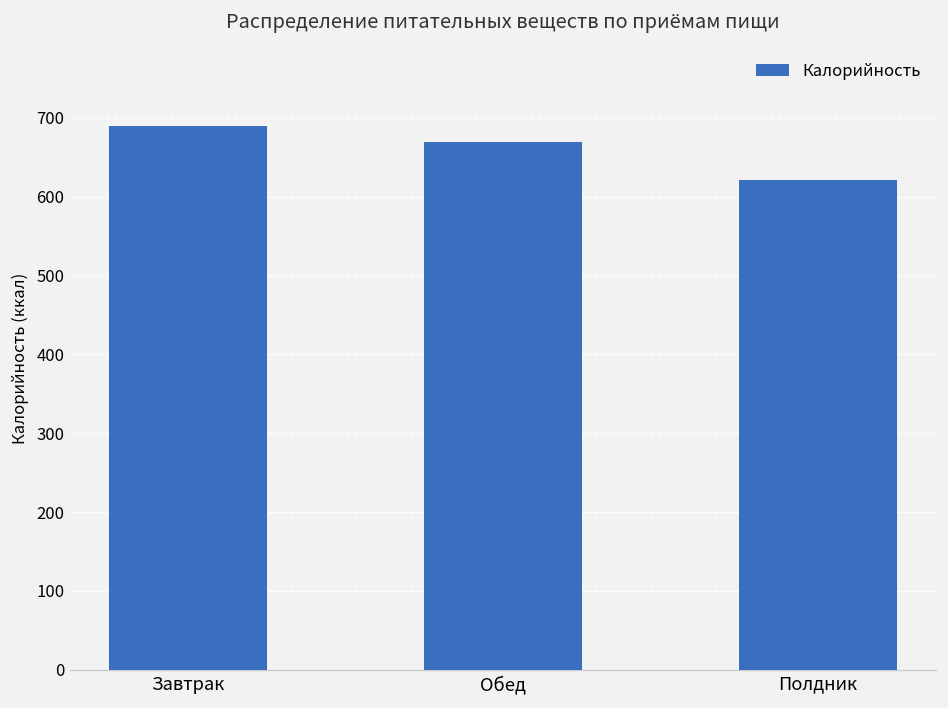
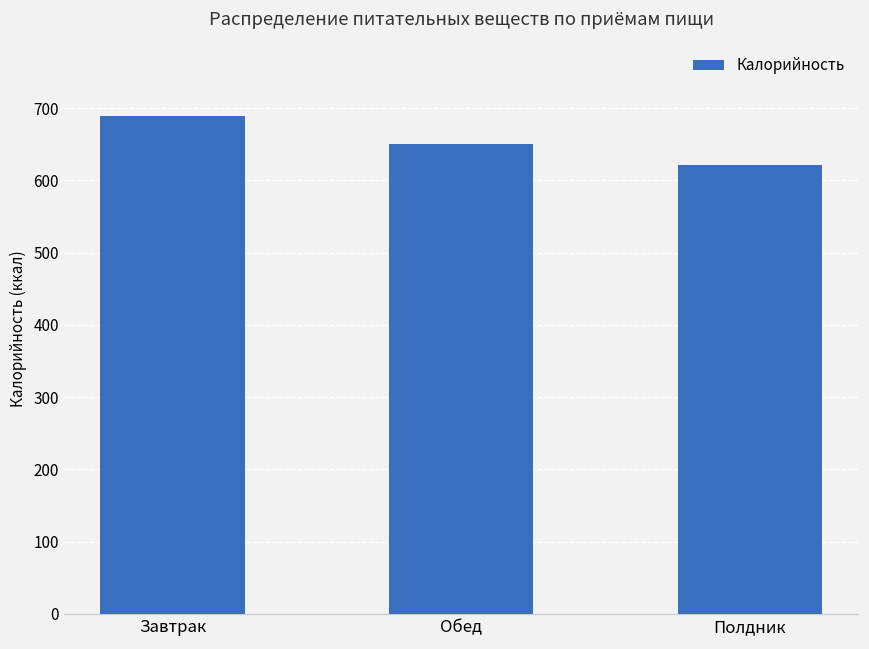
Обед: 670 -> 650
